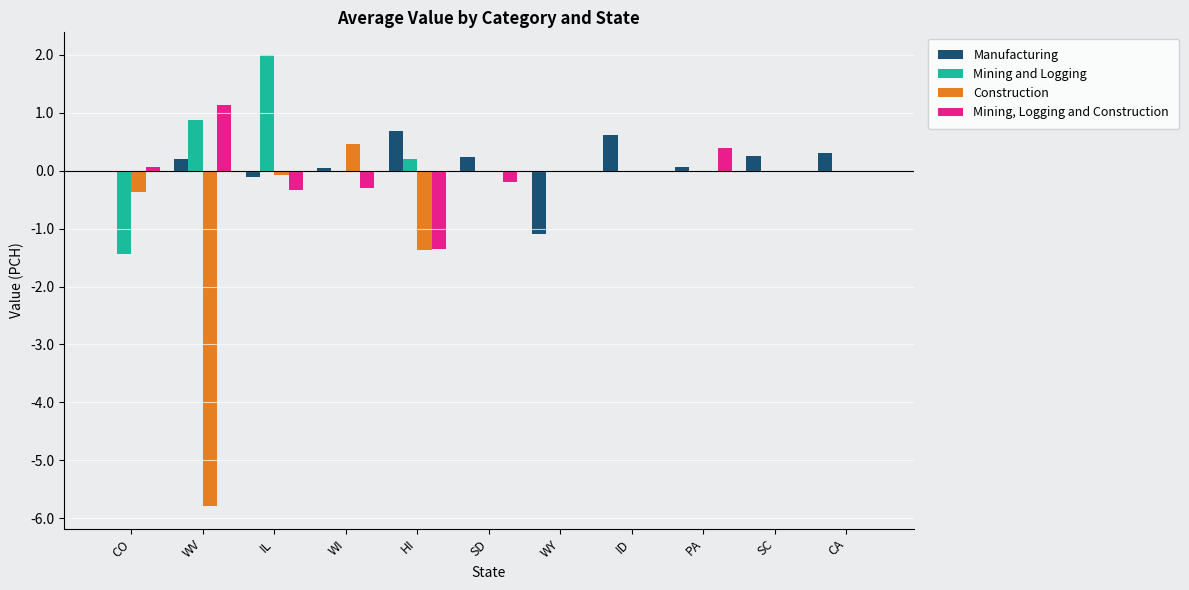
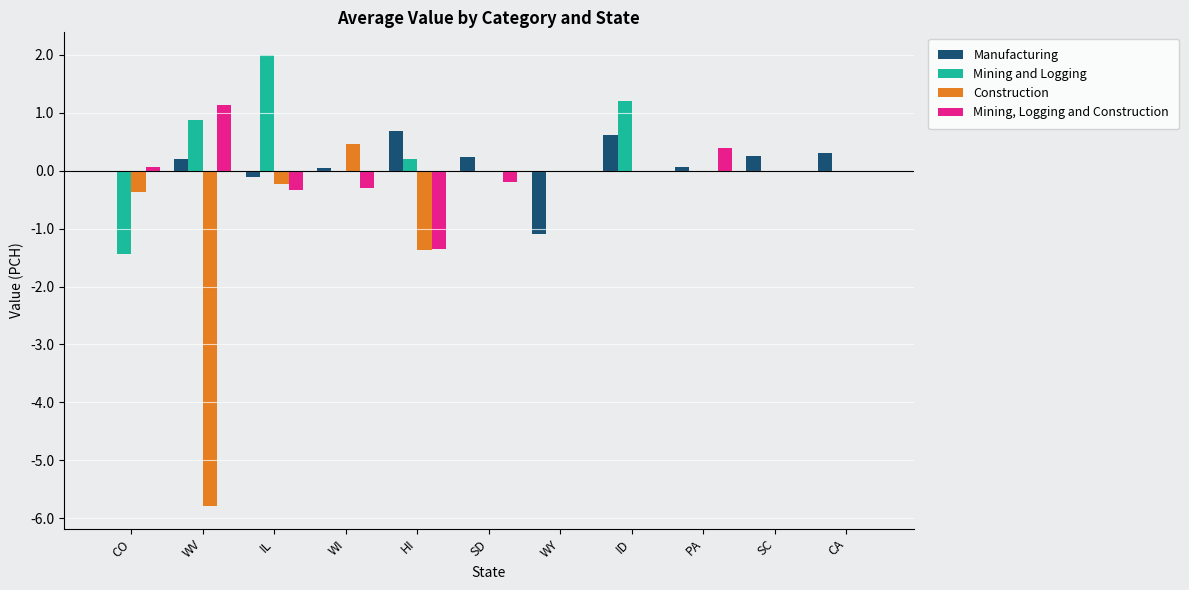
Construction, IL: -0.1 -> -0.2
Mining and Logging, ID: 0.0 -> 1.2
